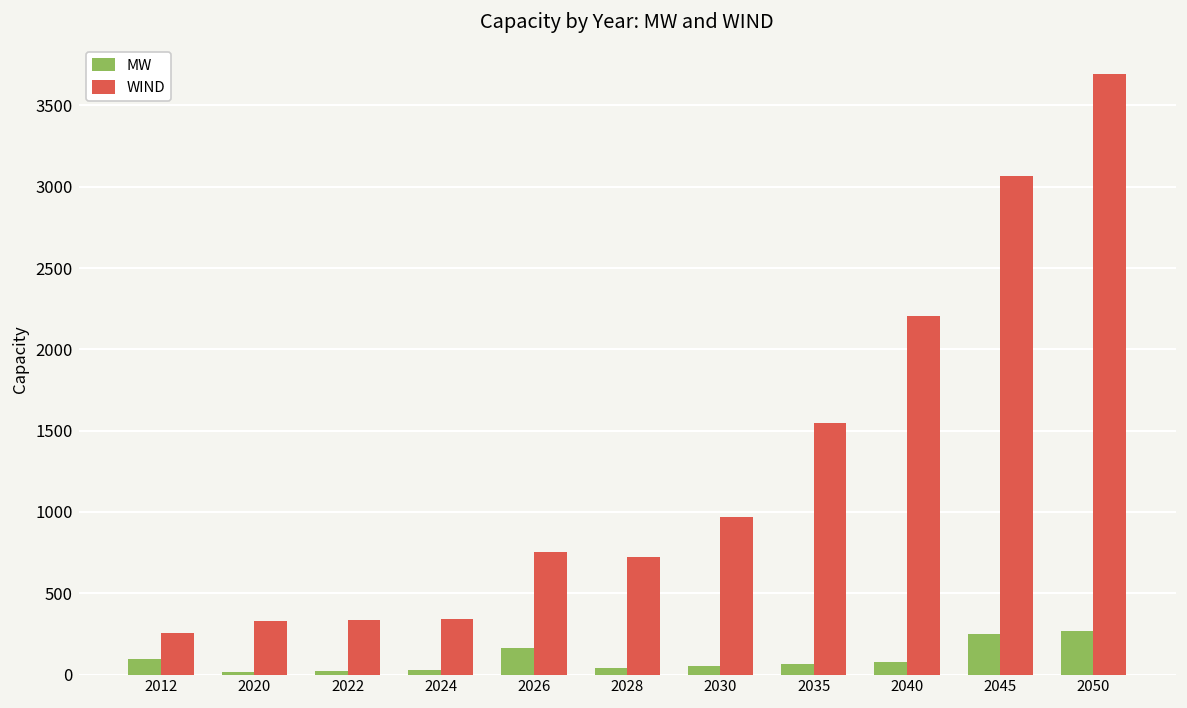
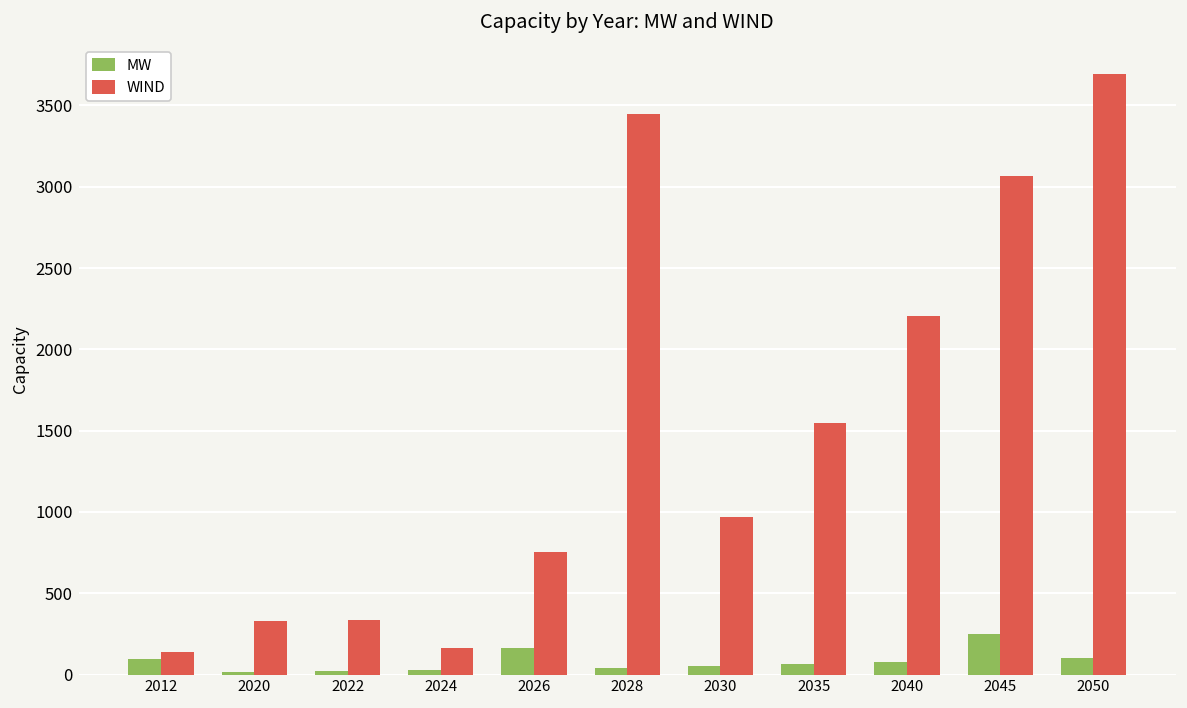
WIND, 2012: 260 -> 140
WIND, 2024: 340 -> 160
WIND, 2028: 720 -> 3450
MW, 2050: 270 -> 100
